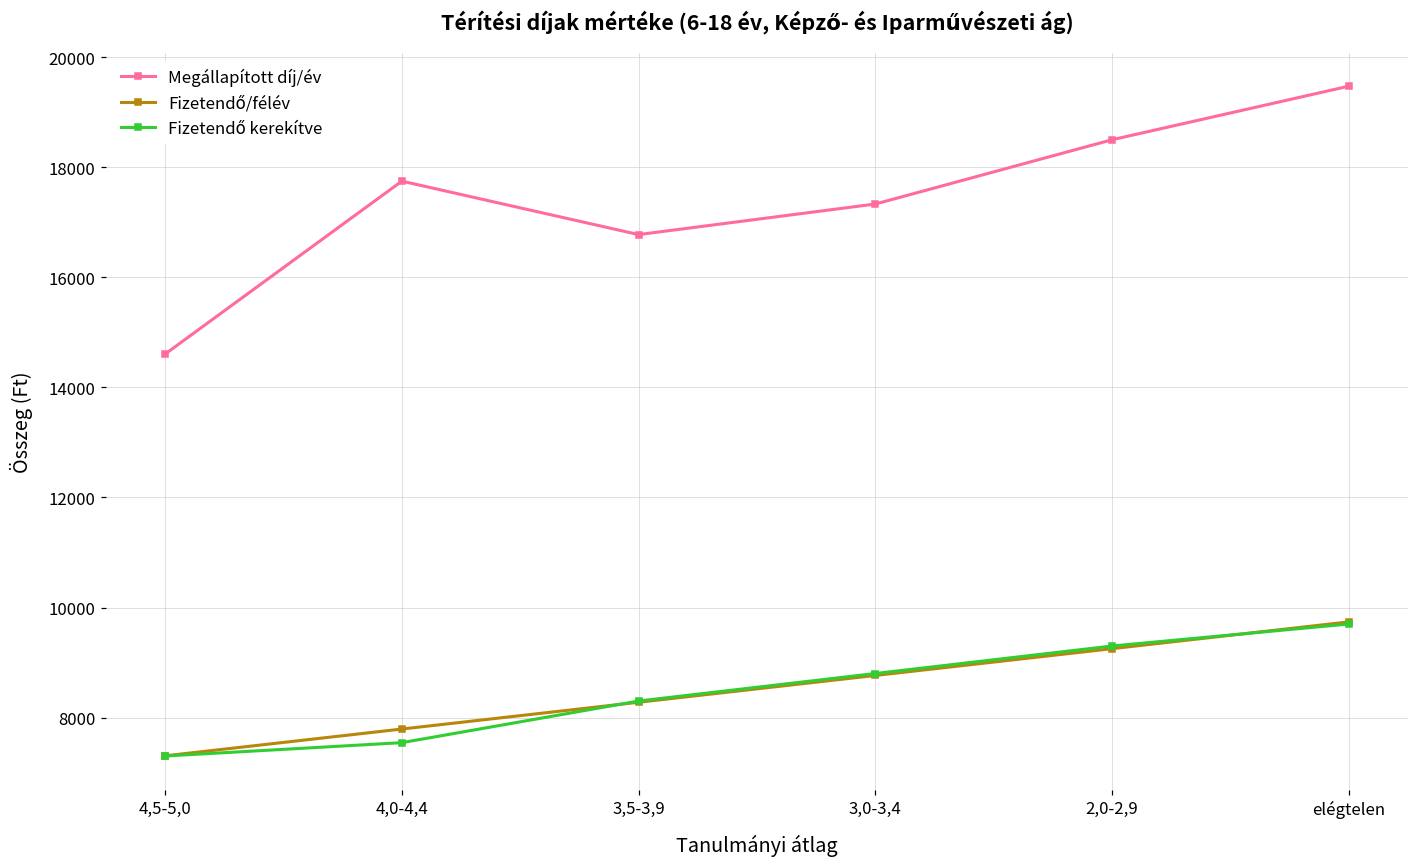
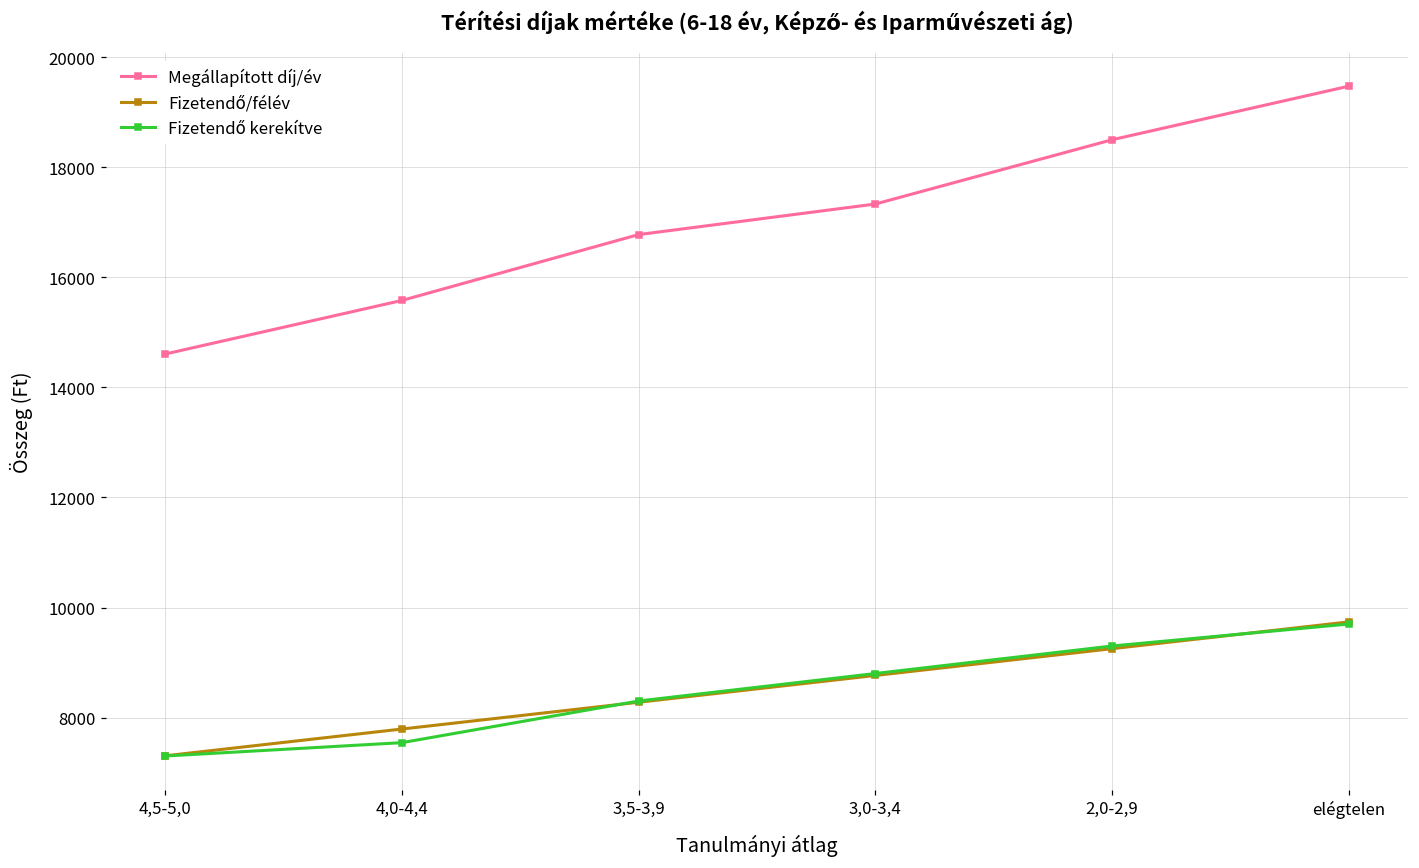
Megállapított díj/év, 4,0-4,4: 17800 -> 15600
